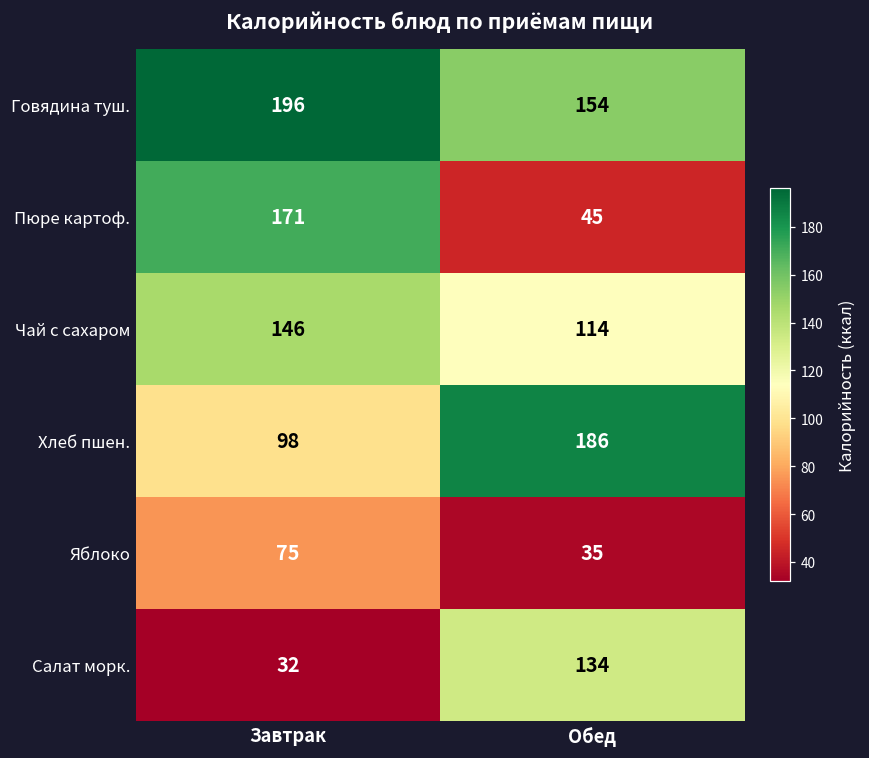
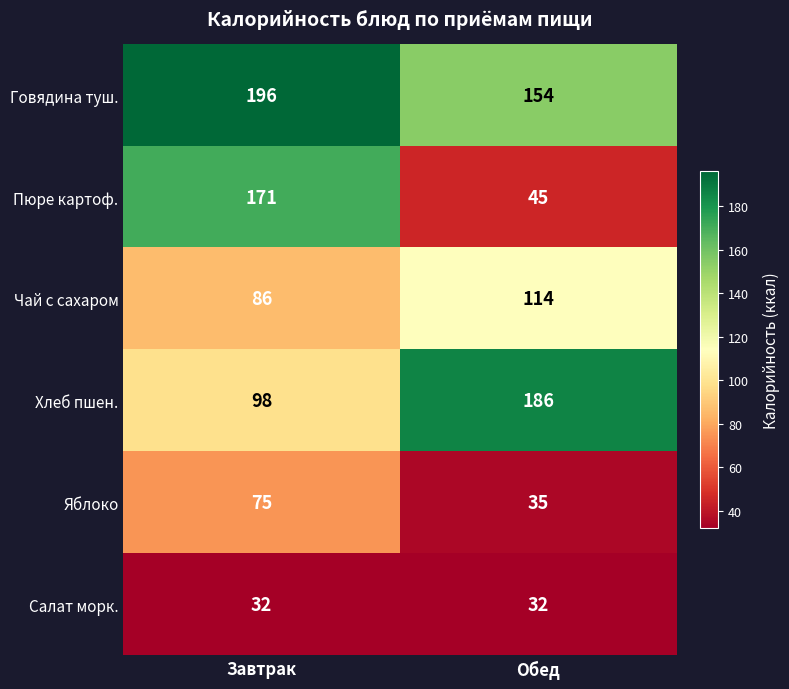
Чай с сахаром, Завтрак: 146 -> 86
Салат морк., Обед: 134 -> 32
